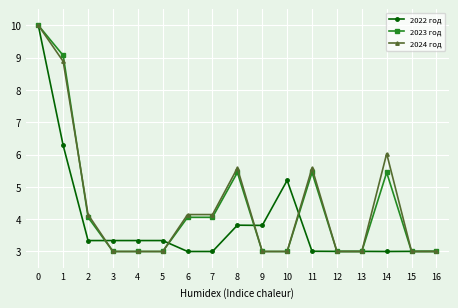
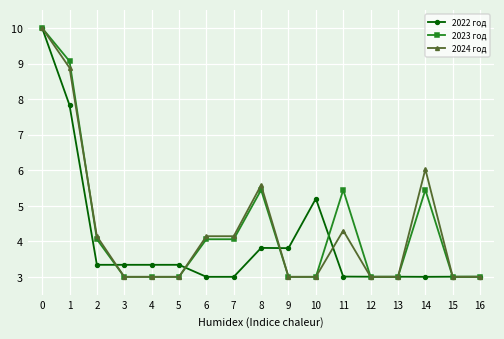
2022 год, 1: 6.3 -> 7.8
2024 год, 11: 5.6 -> 4.3
